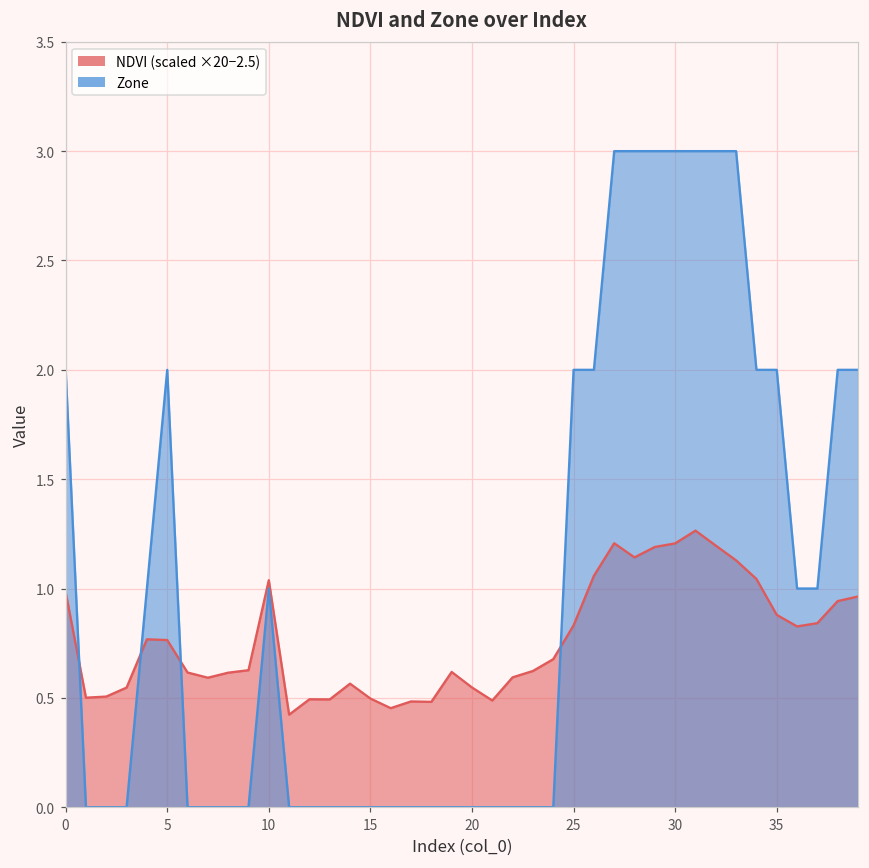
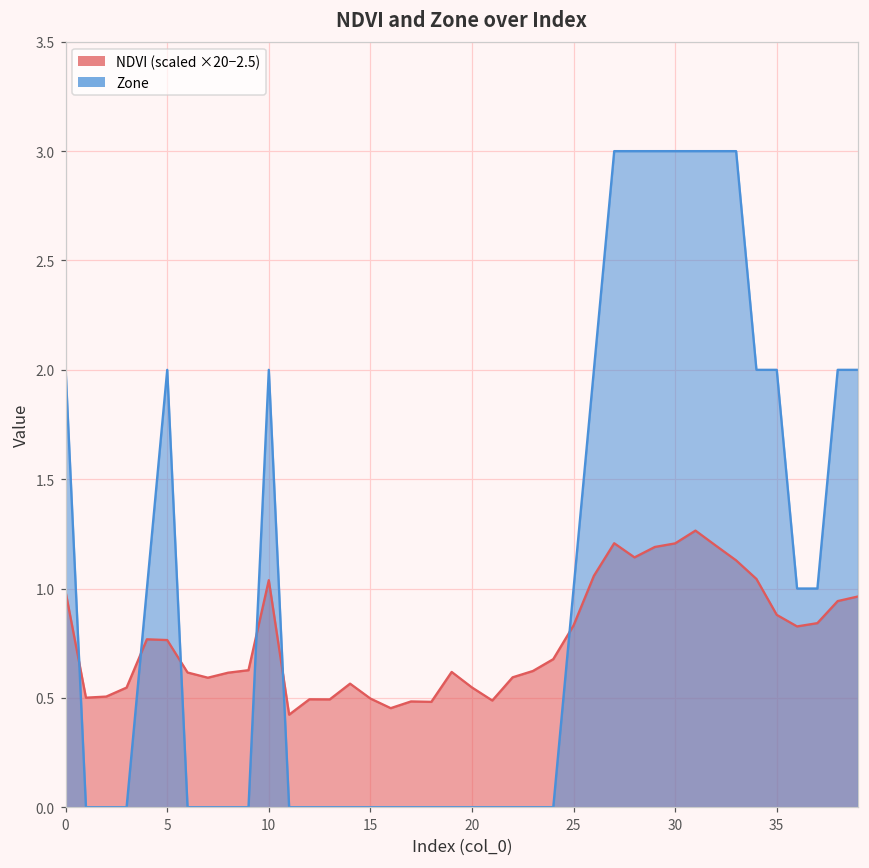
Zone, 10: 1 -> 2
Zone, 25: 2 -> 1
